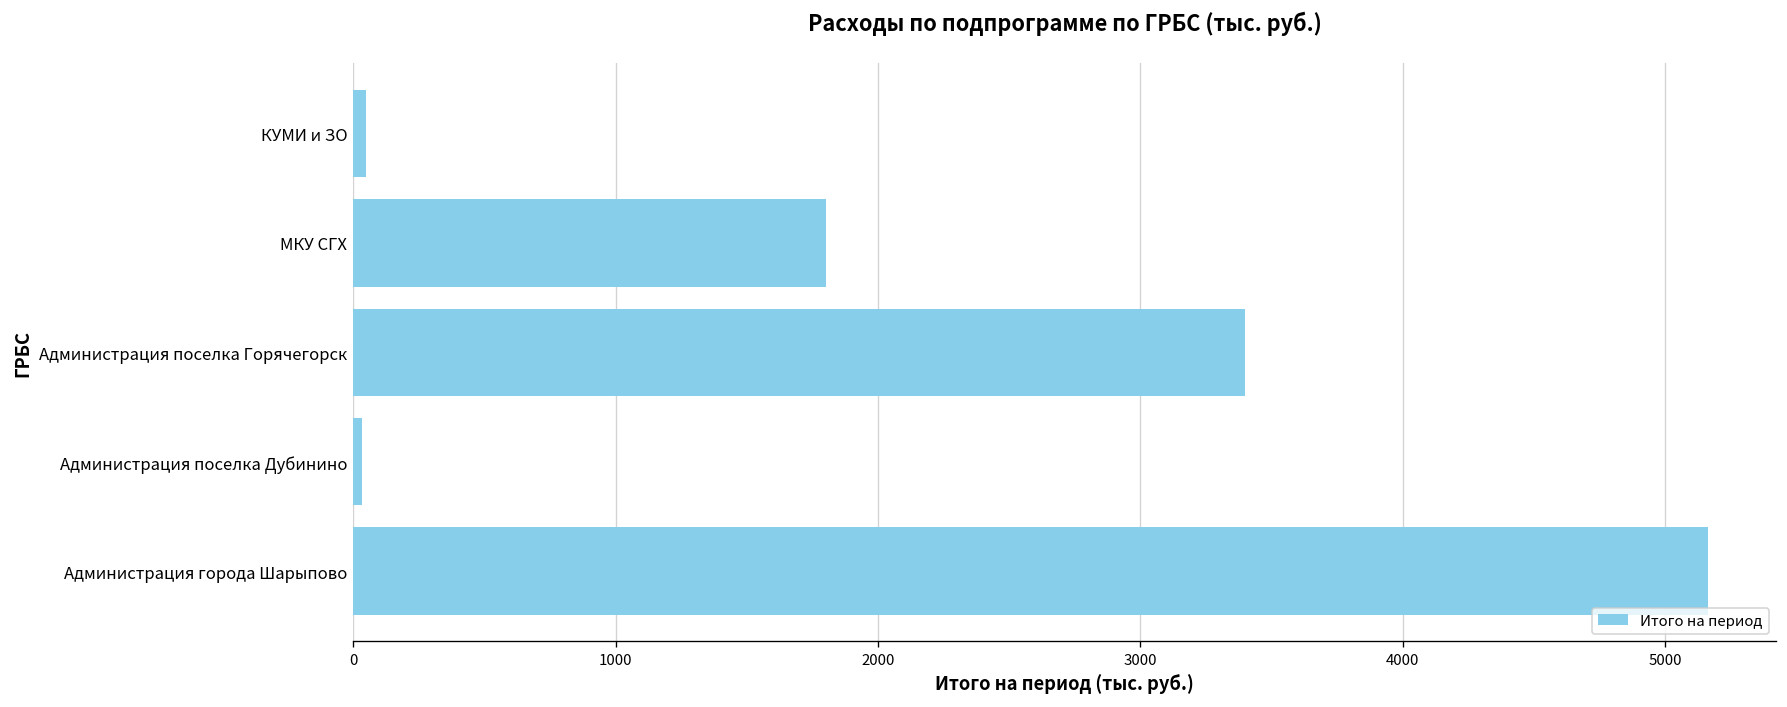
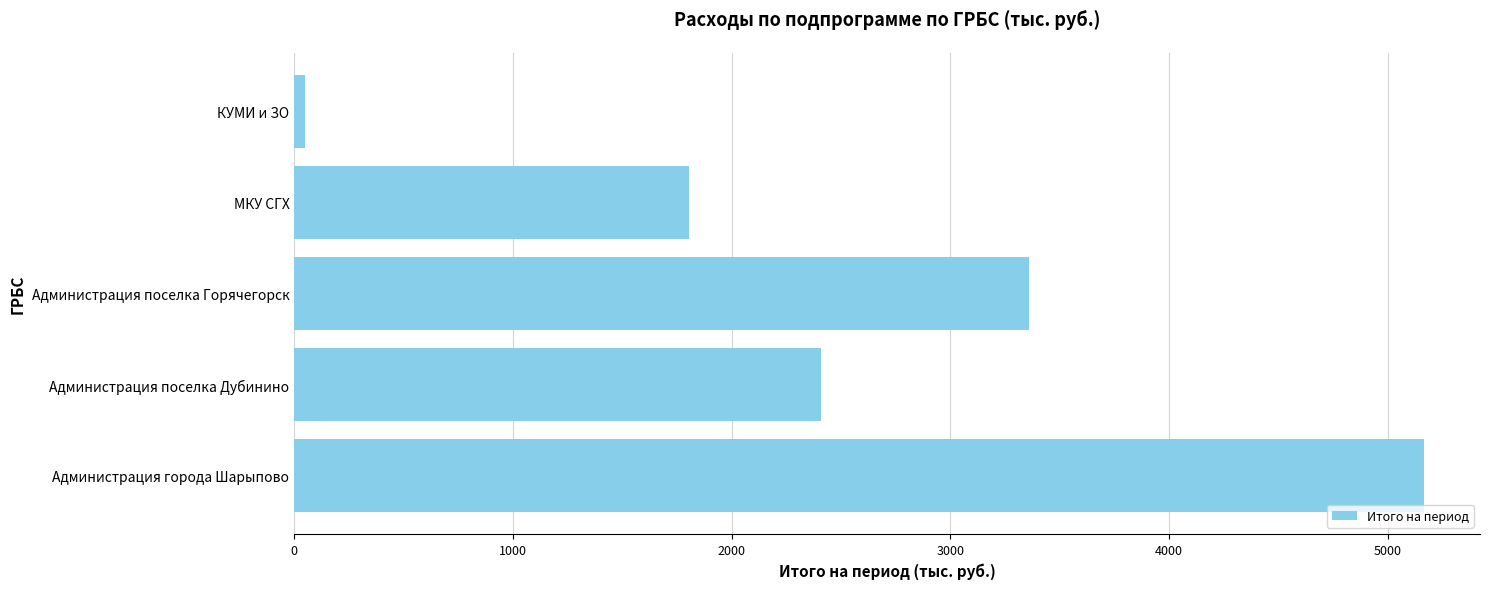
Администрация поселка Горячегорск: 3400 -> 3360
Администрация поселка Дубинино: 40 -> 2410
